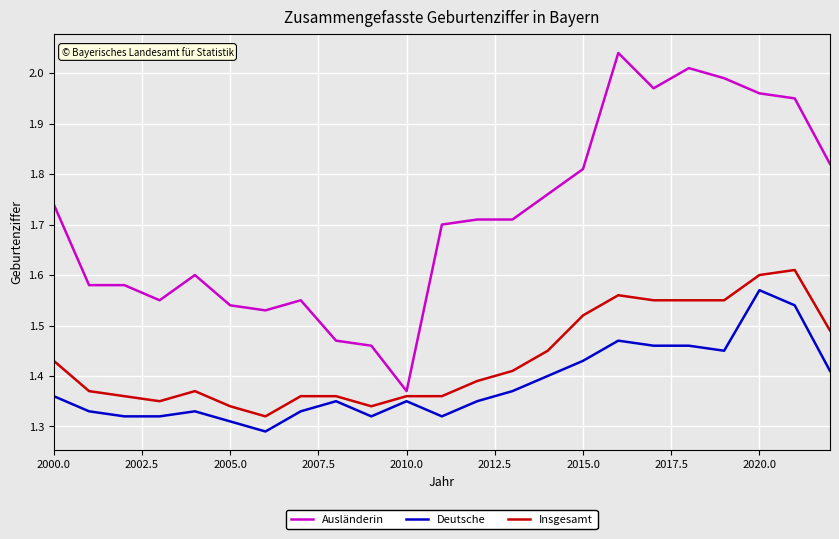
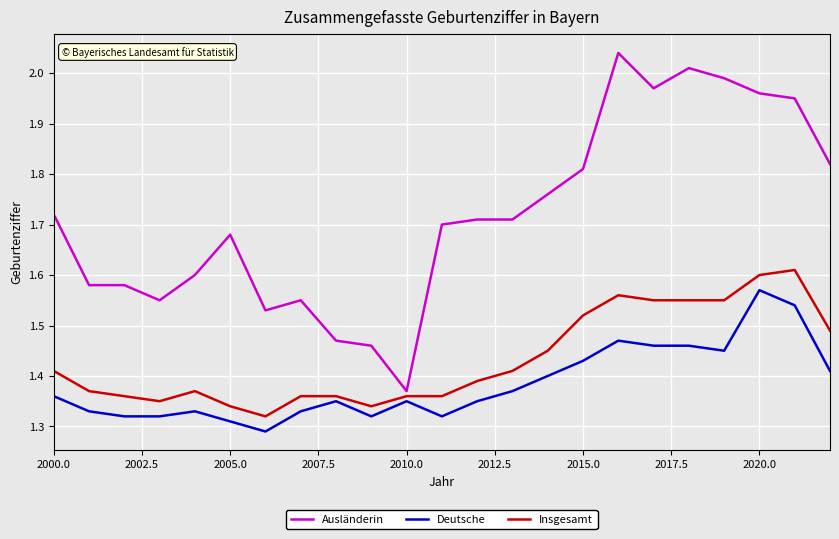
Ausländerin, 2000.0: 1.74 -> 1.72
Insgesamt, 2000.0: 1.43 -> 1.41
Ausländerin, 2005.0: 1.54 -> 1.68
